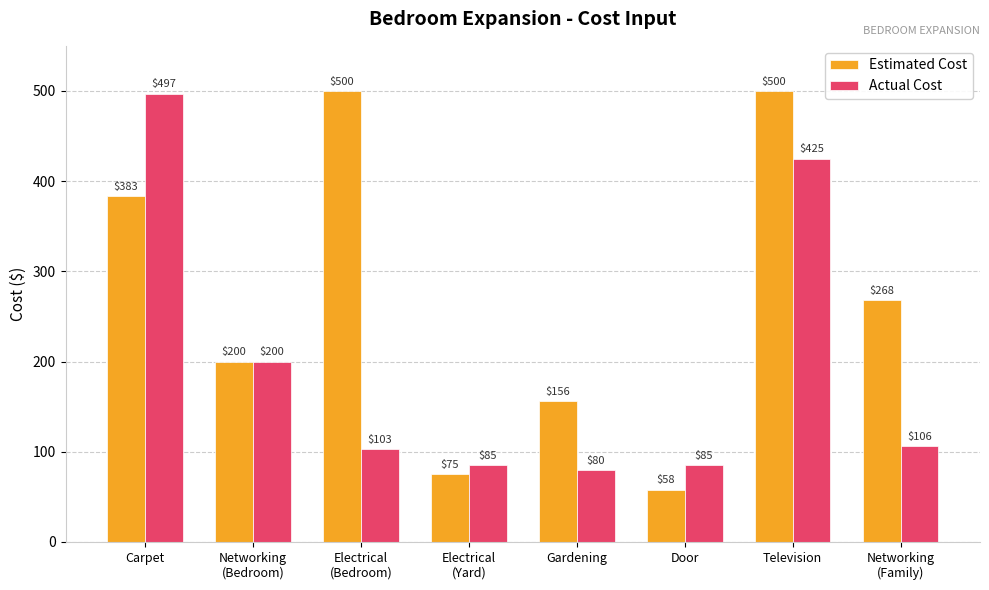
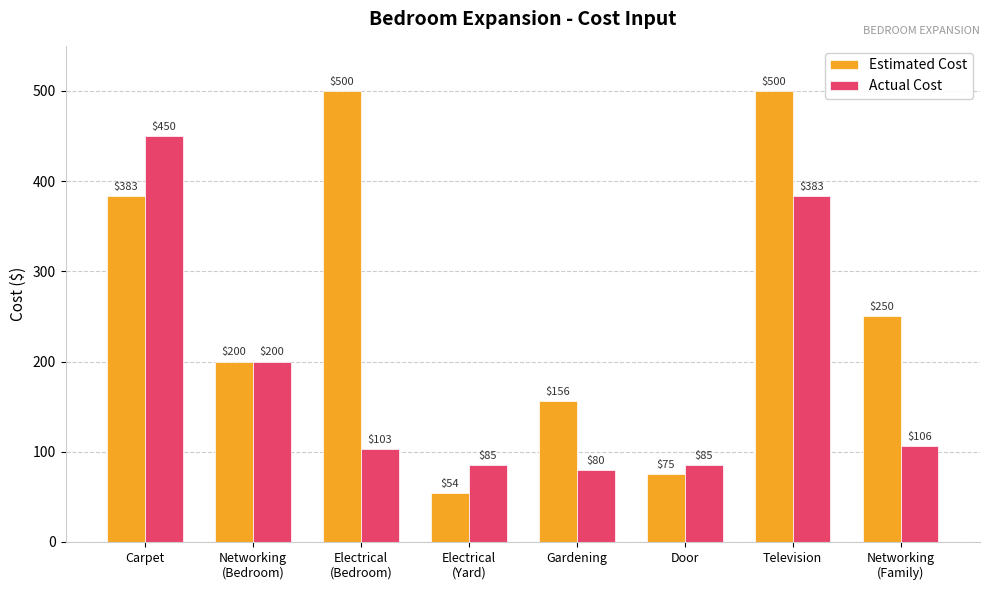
Actual Cost, Carpet: $497 -> $450
Estimated Cost, Electrical (Yard): $75 -> $54
Estimated Cost, Door: $58 -> $75
Actual Cost, Television: $425 -> $383
Estimated Cost, Networking (Family): $268 -> $250
